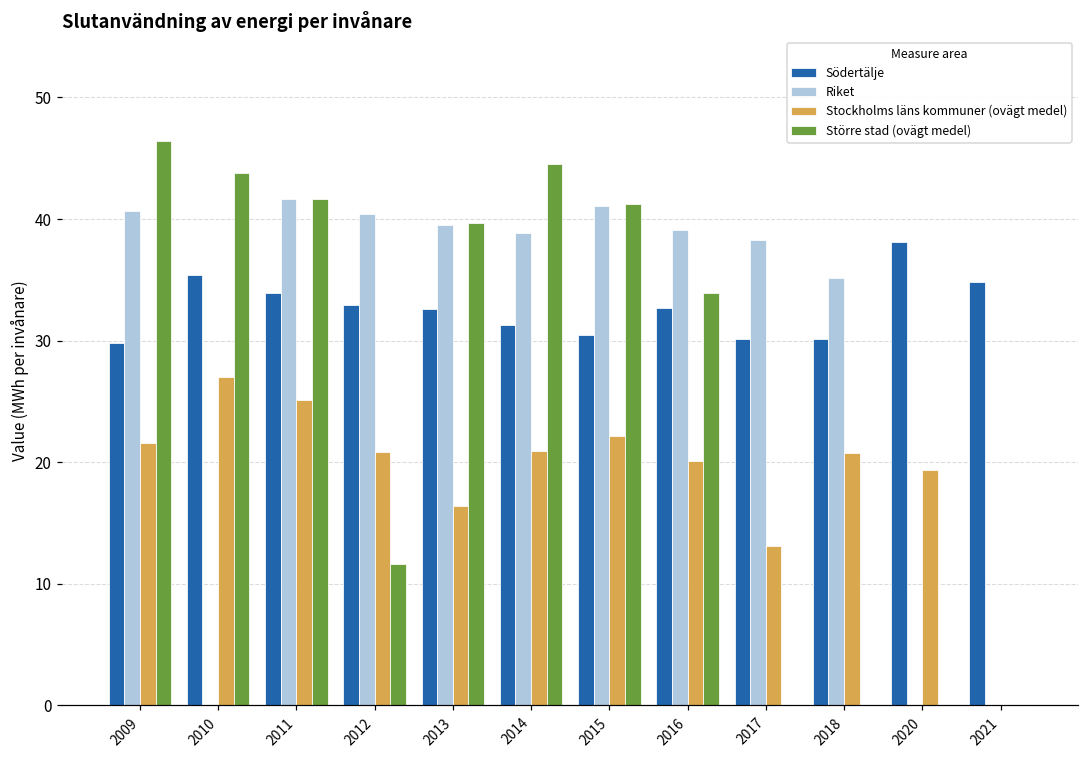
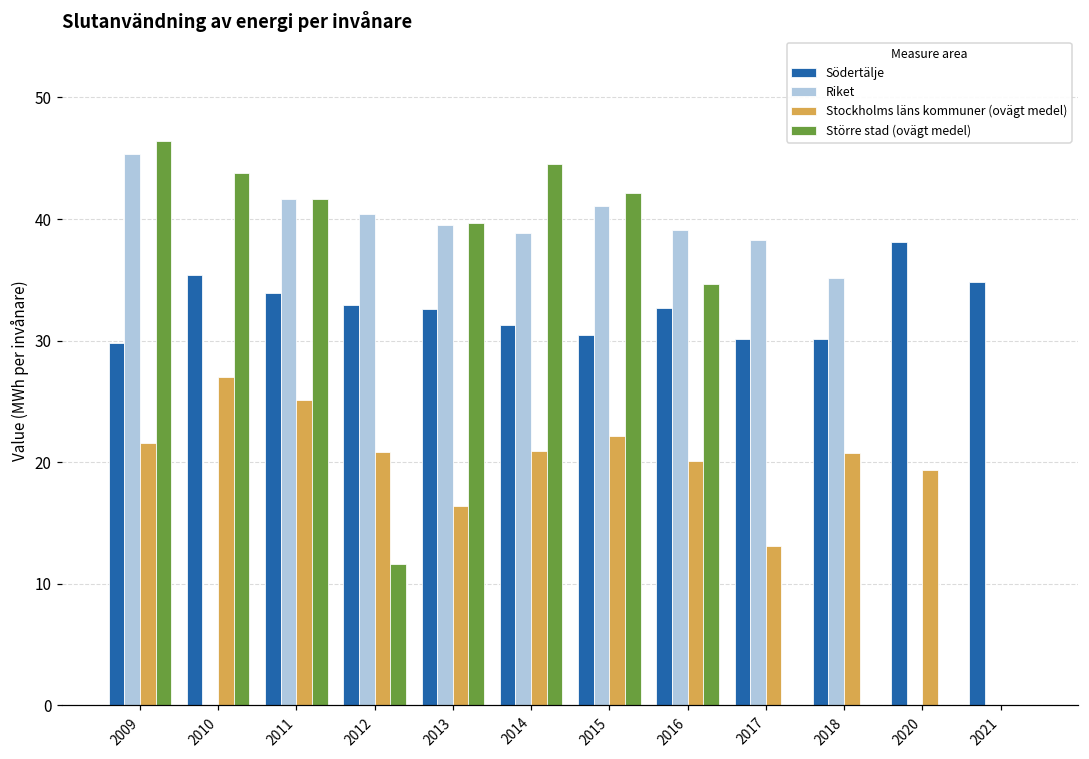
Riket, 2009: 40.7 -> 45.4
Större stad (ovägt medel), 2015: 41.2 -> 42.2
Större stad (ovägt medel), 2016: 33.9 -> 34.7
